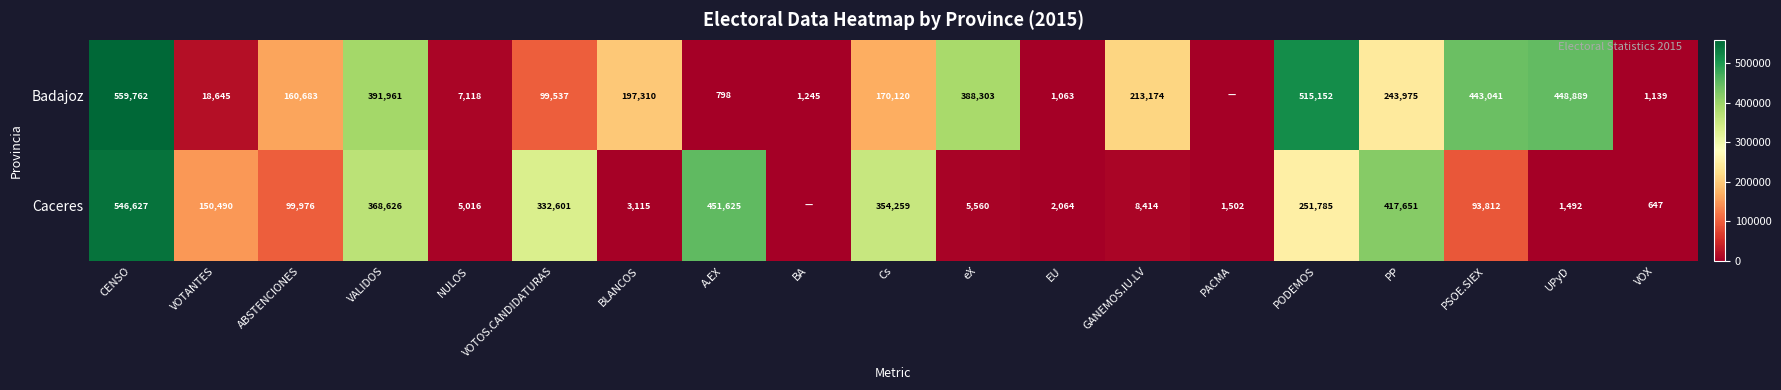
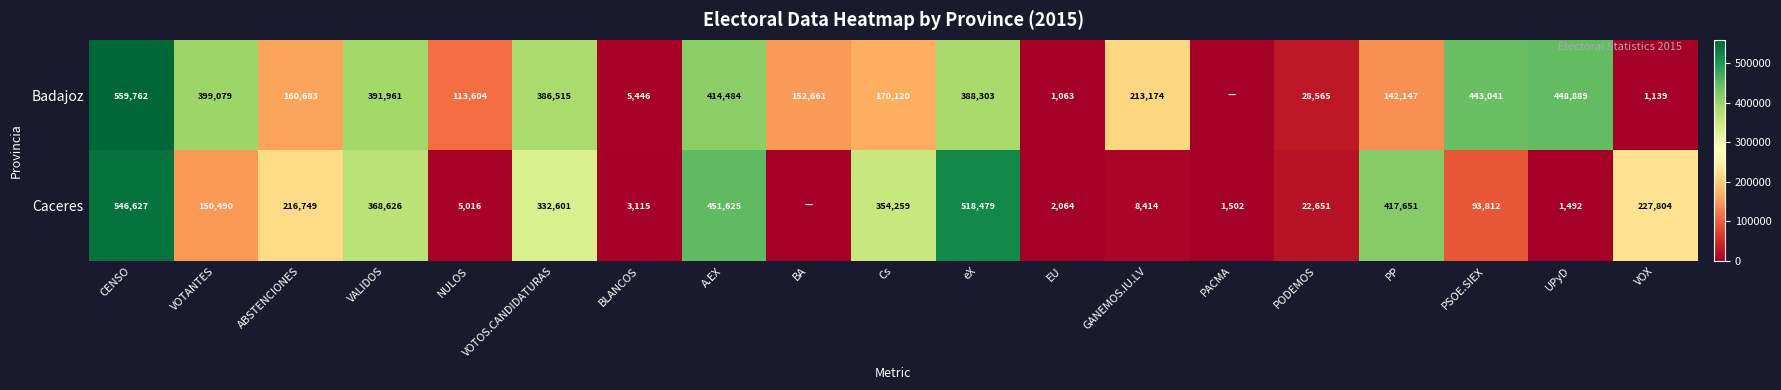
Badajoz, VOTANTES: 18,645 -> 399,079
Badajoz, NULOS: 7,118 -> 113,604
Badajoz, VOTOS.CANDIDATURAS: 99,537 -> 386,515
Badajoz, BLANCOS: 197,310 -> 5,446
Badajoz, A.EX: 798 -> 414,484
Badajoz, BA: 1,245 -> 152,661
Badajoz, PODEMOS: 515,152 -> 28,565
Badajoz, PP: 243,975 -> 142,147
Caceres, ABSTENCIONES: 99,976 -> 216,749
Caceres, eX: 5,560 -> 518,479
Caceres, PODEMOS: 251,785 -> 22,651
Caceres, VOX: 647 -> 227,804
